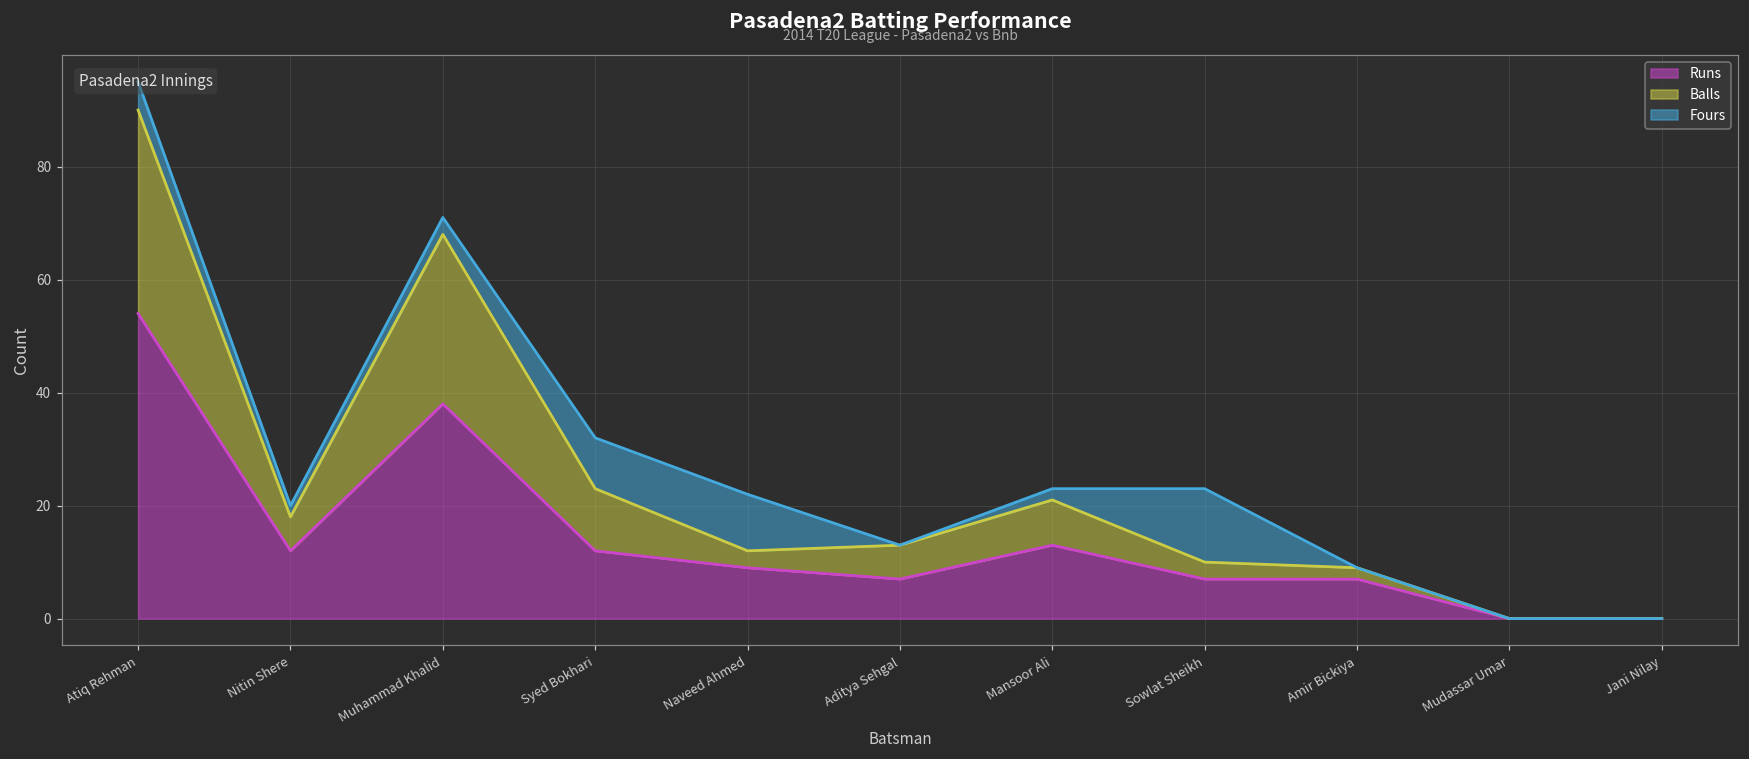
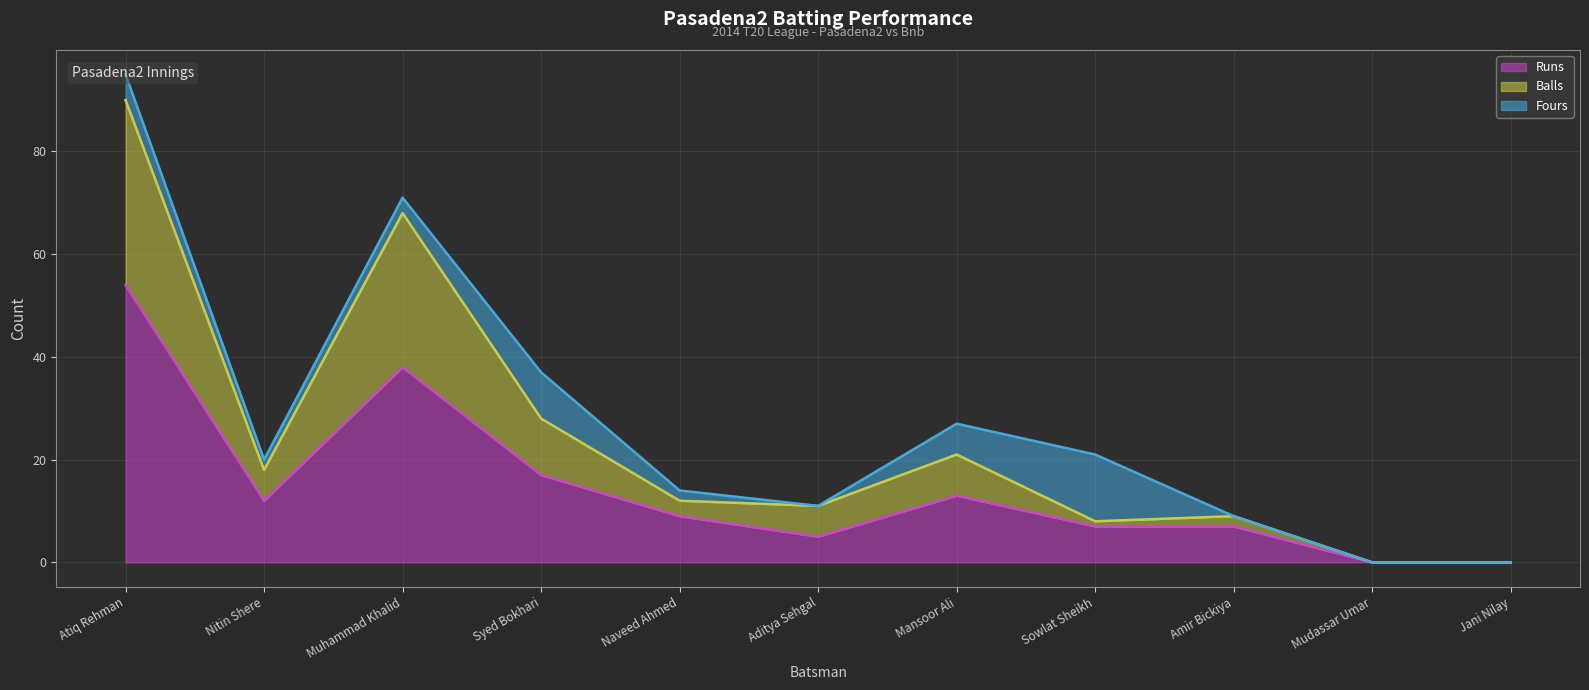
Runs, Syed Bokhari: 12 -> 17
Fours, Naveed Ahmed: 10 -> 2
Runs, Aditya Sehgal: 7 -> 5
Fours, Mansoor Ali: 2 -> 6
Balls, Sowlat Sheikh: 3 -> 1
